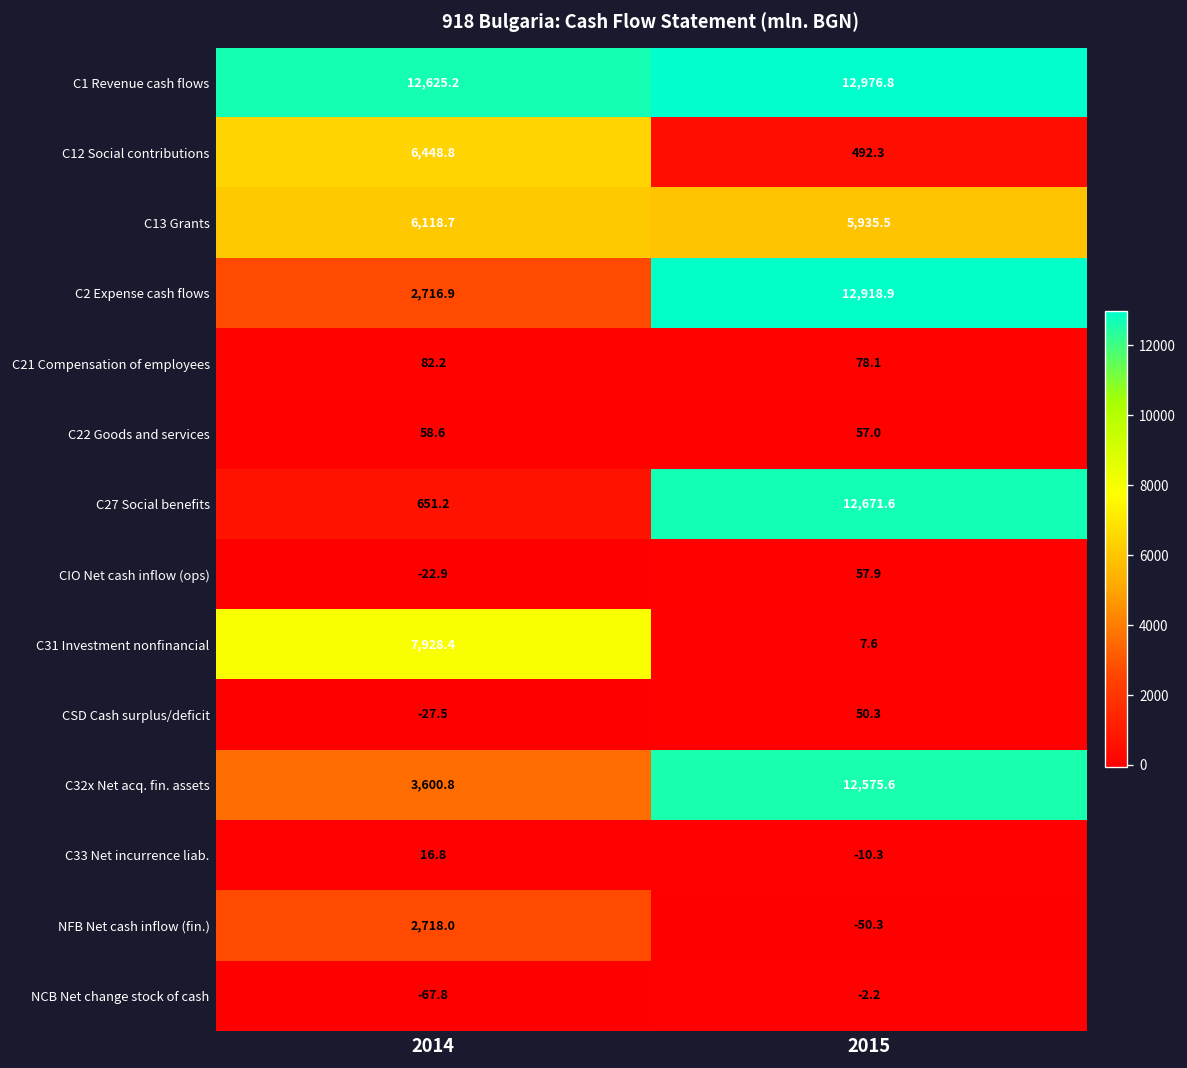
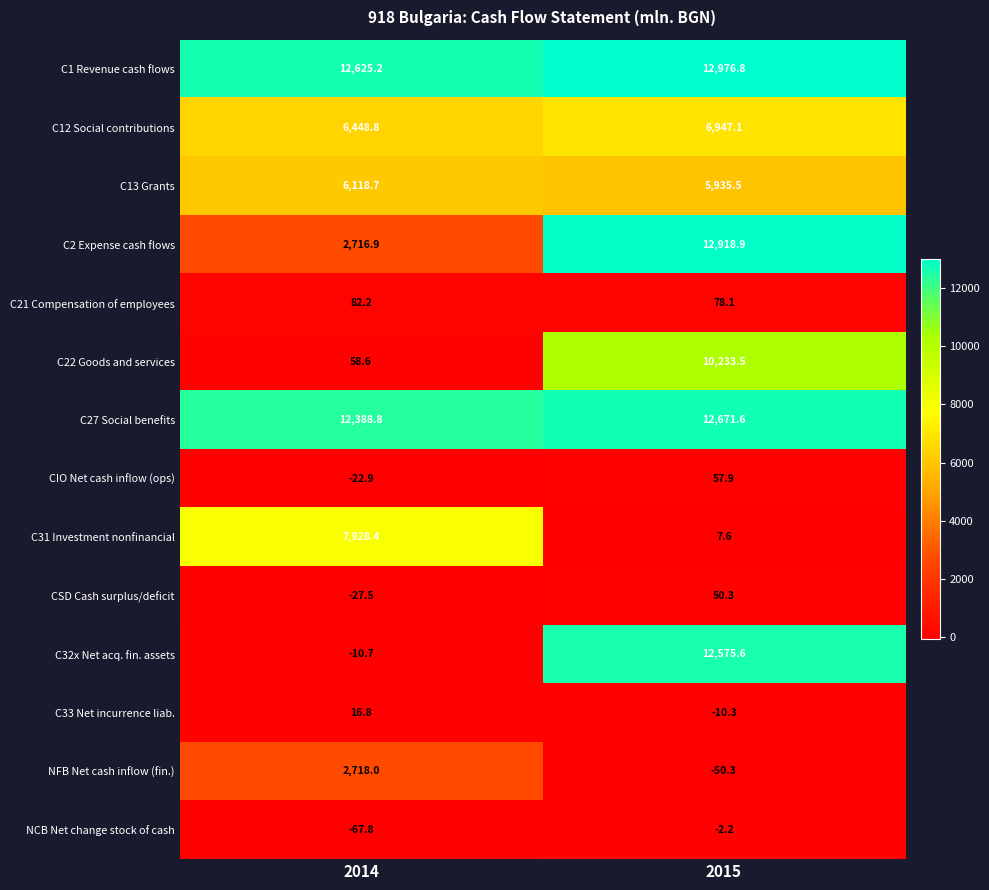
C12 Social contributions, 2015: 492.3 -> 6,947.1
C22 Goods and services, 2015: 57.0 -> 10,233.5
C27 Social benefits, 2014: 651.2 -> 12,388.8
C32x Net acq. fin. assets, 2014: 3,600.8 -> -10.7
